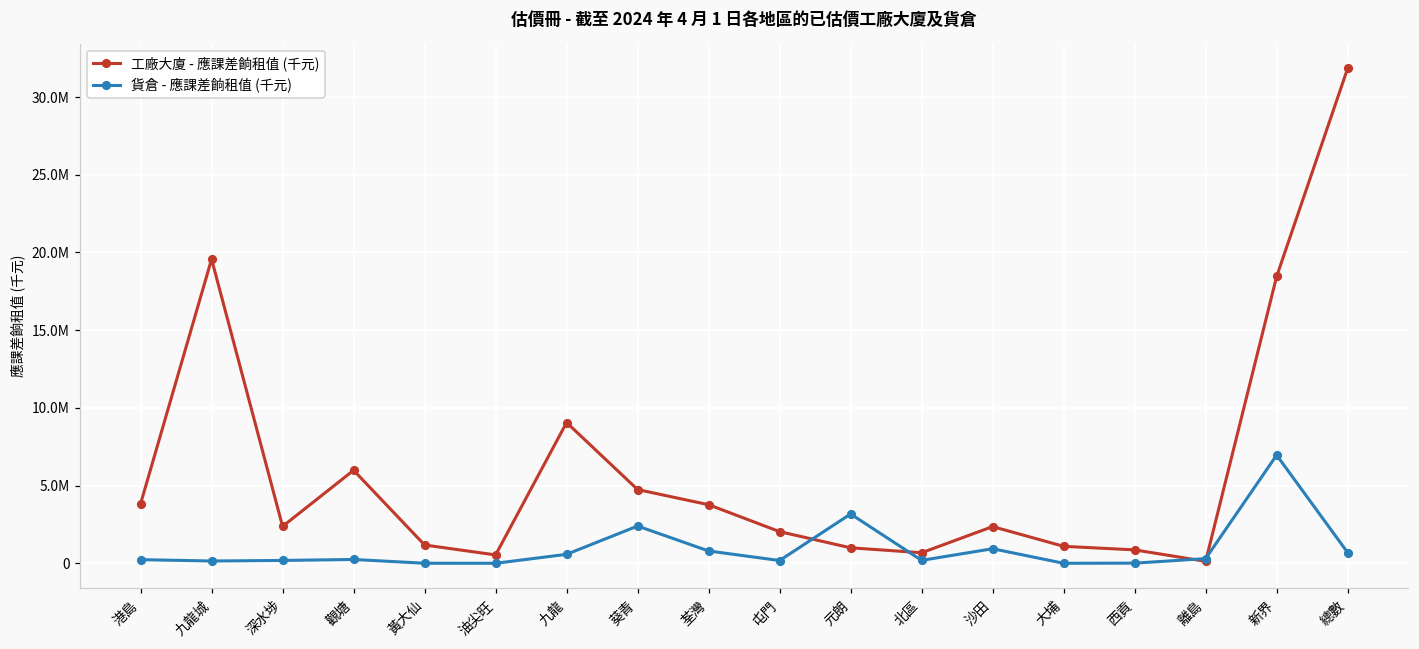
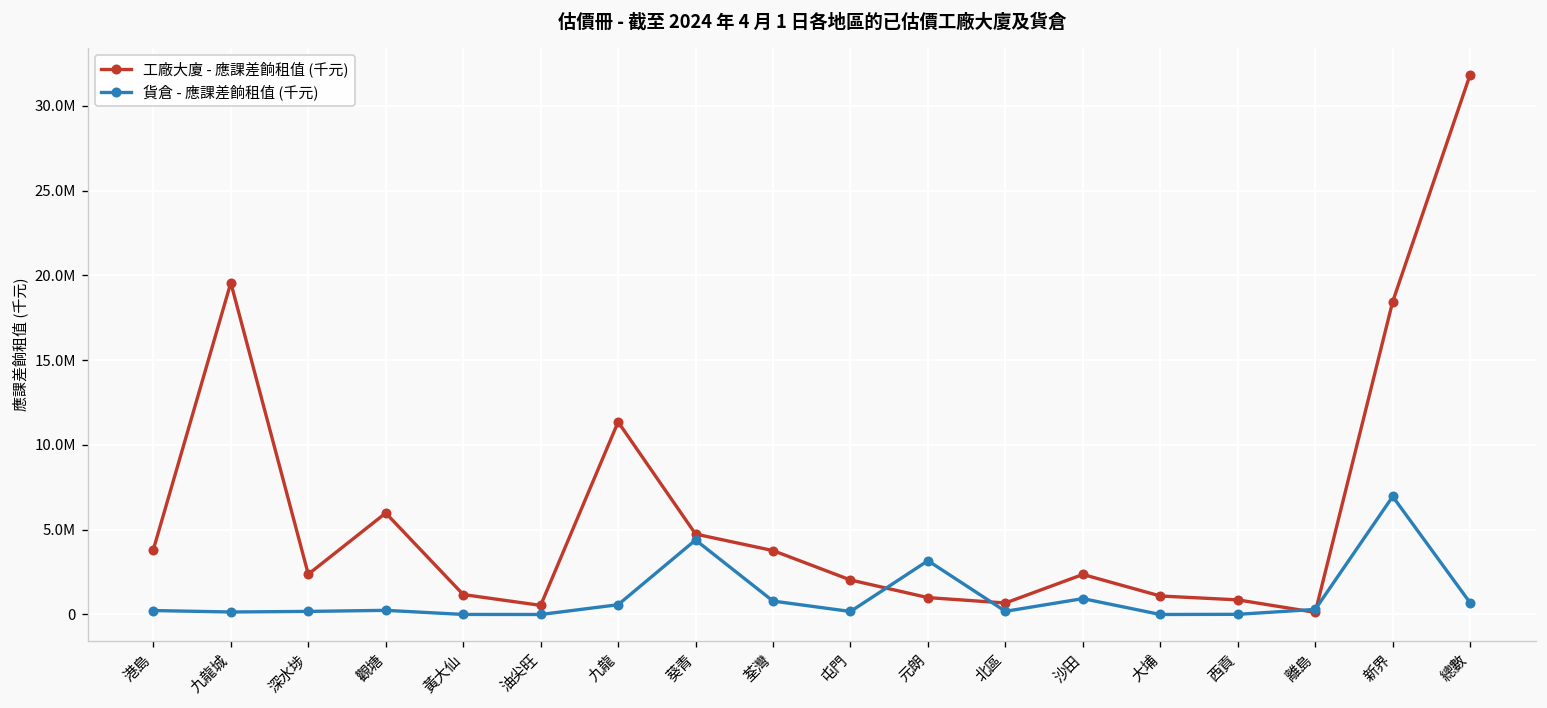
工廠大廈 - 應課差餉租值 (千元), 九龍: 9100000 -> 11400000
貨倉 - 應課差餉租值 (千元), 葵青: 2400000 -> 4400000
